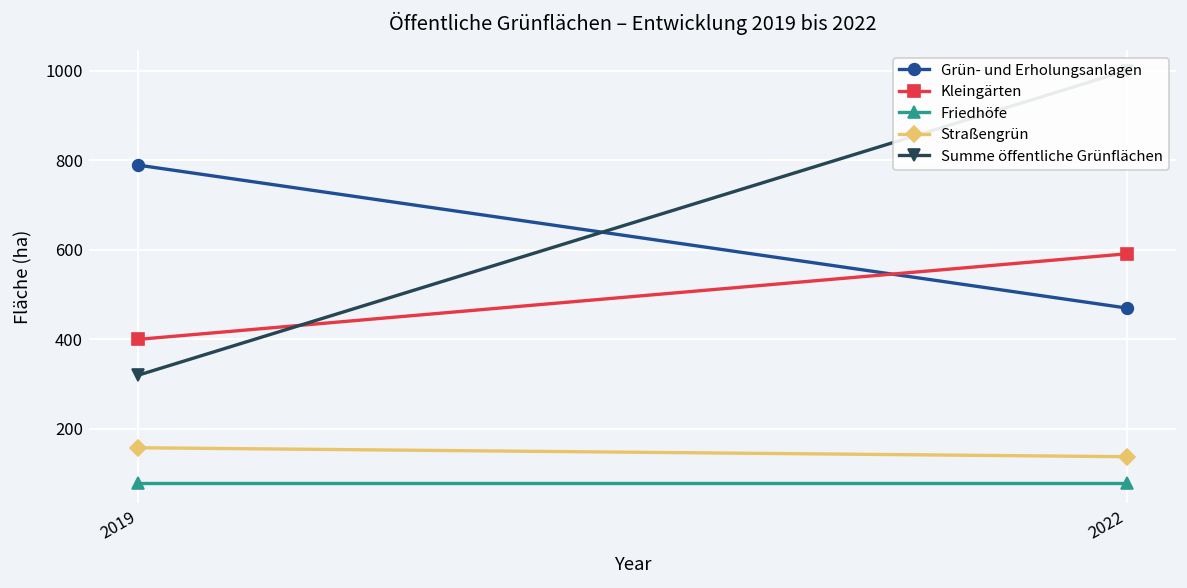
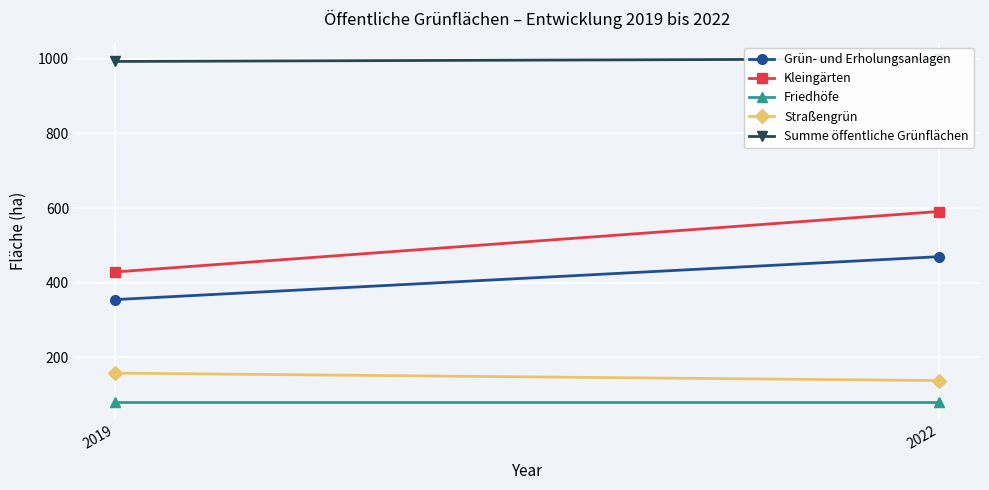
Grün- und Erholungsanlagen, 2019: 790 -> 360
Kleingärten, 2019: 400 -> 430
Summe öffentliche Grünflächen, 2019: 320 -> 990
